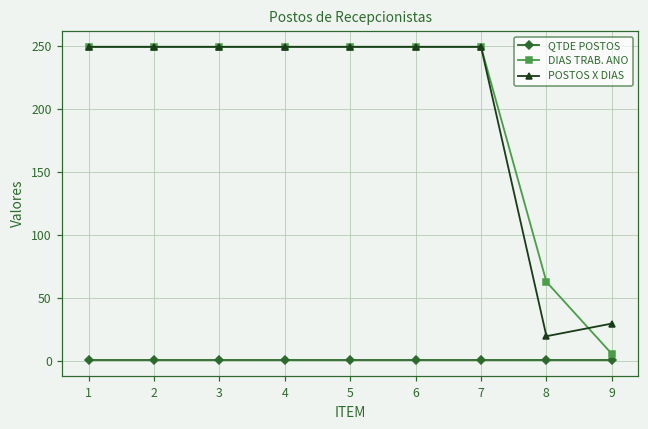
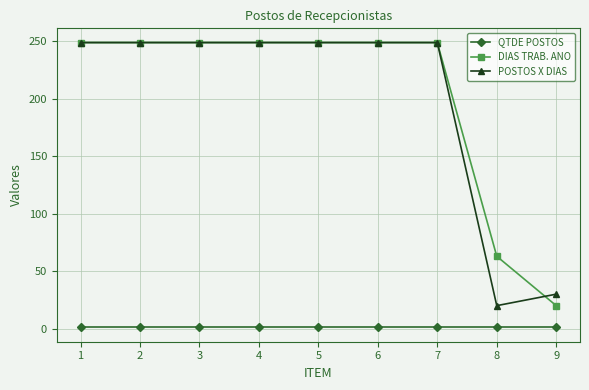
DIAS TRAB. ANO, 9: 6 -> 20
